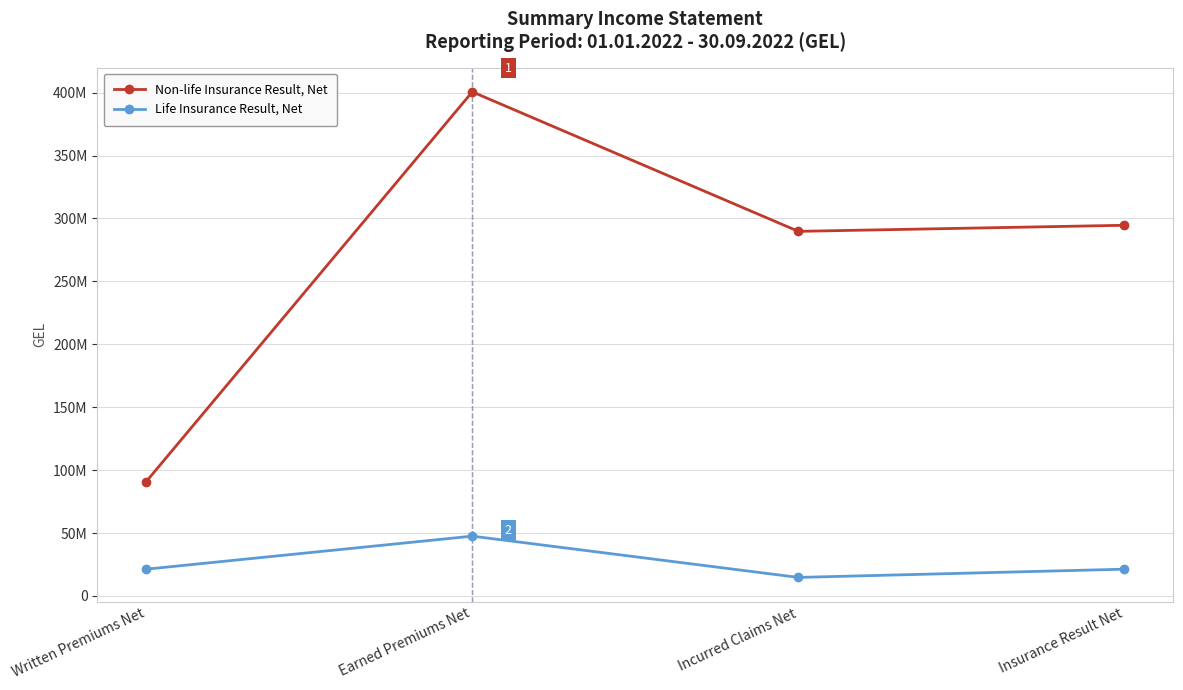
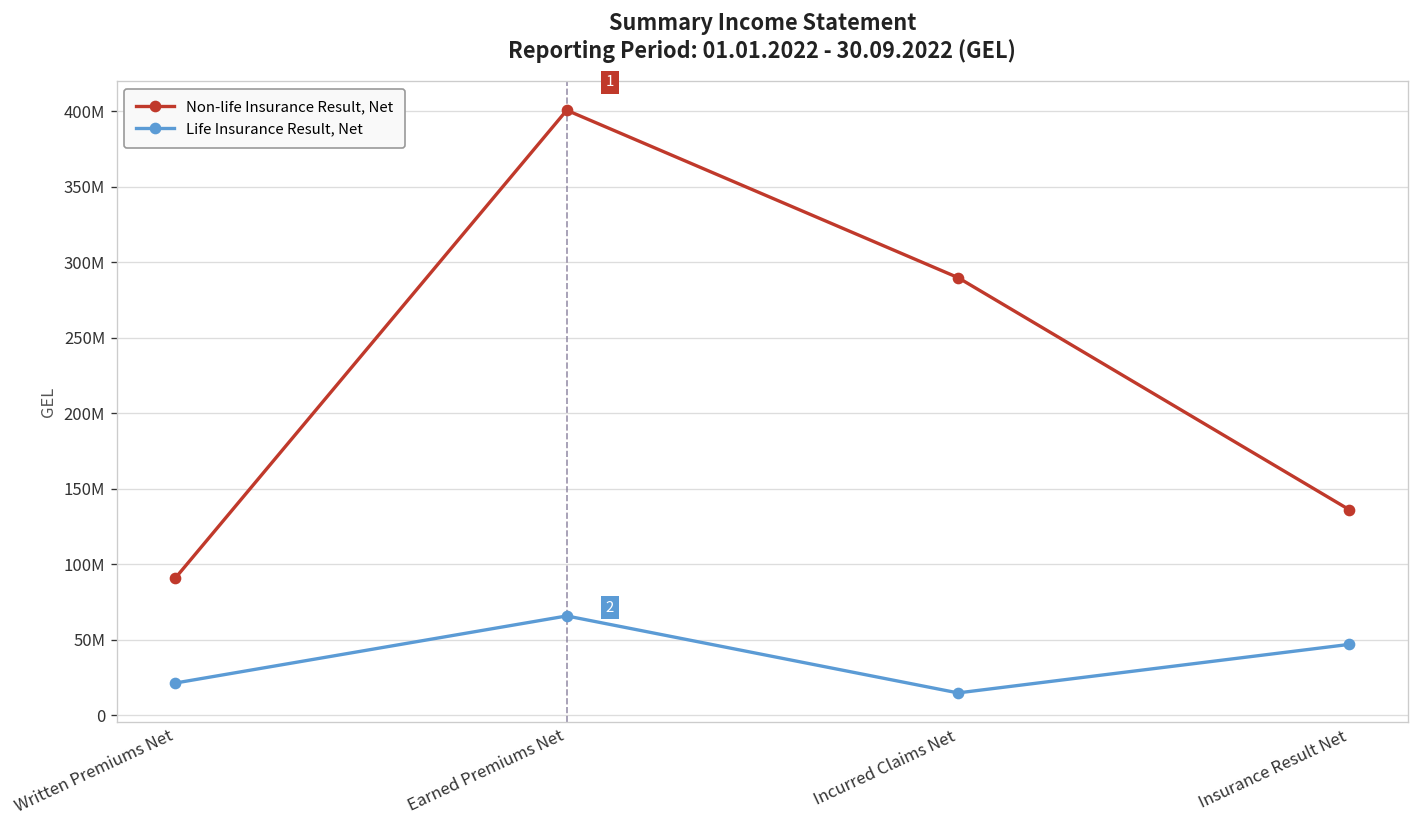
Life Insurance Result, Net, Earned Premiums Net: 48000000 -> 66000000
Non-life Insurance Result, Net, Insurance Result Net: 295000000 -> 136000000
Life Insurance Result, Net, Insurance Result Net: 21000000 -> 47000000
